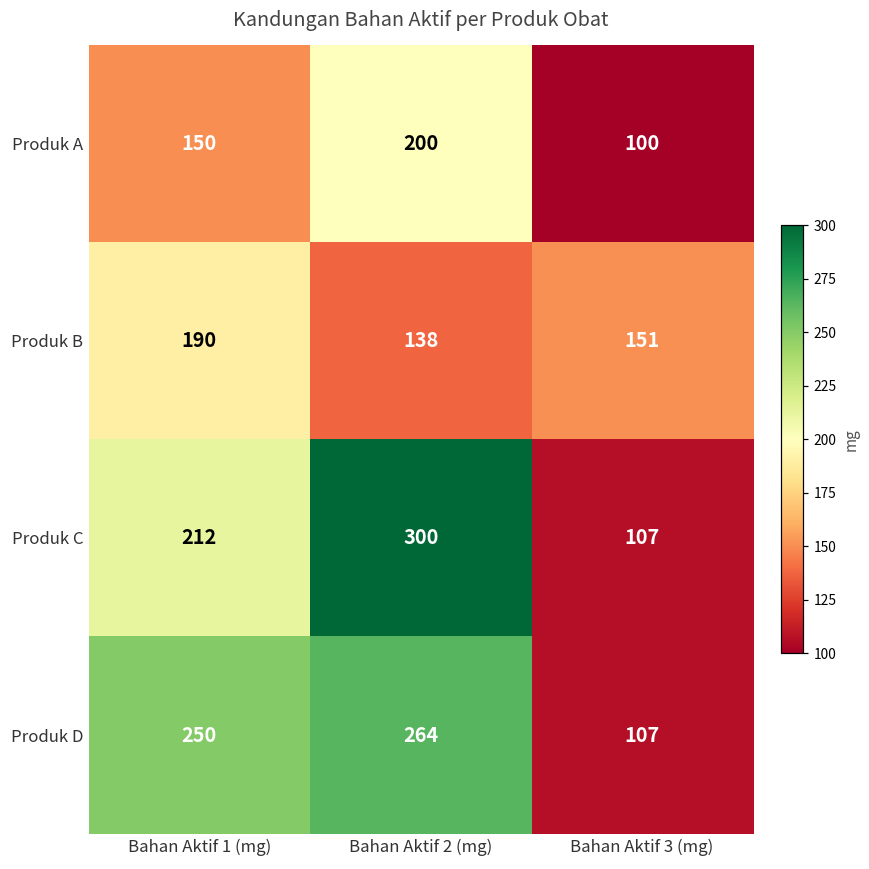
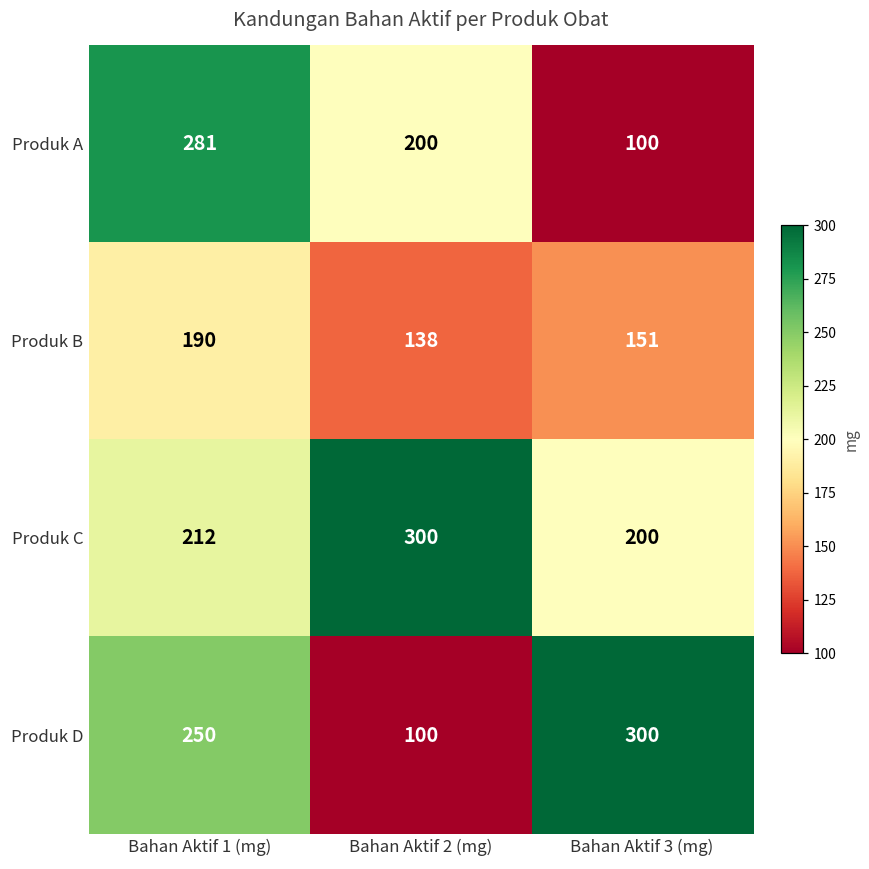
Produk A, Bahan Aktif 1 (mg): 150 -> 281
Produk C, Bahan Aktif 3 (mg): 107 -> 200
Produk D, Bahan Aktif 2 (mg): 264 -> 100
Produk D, Bahan Aktif 3 (mg): 107 -> 300
